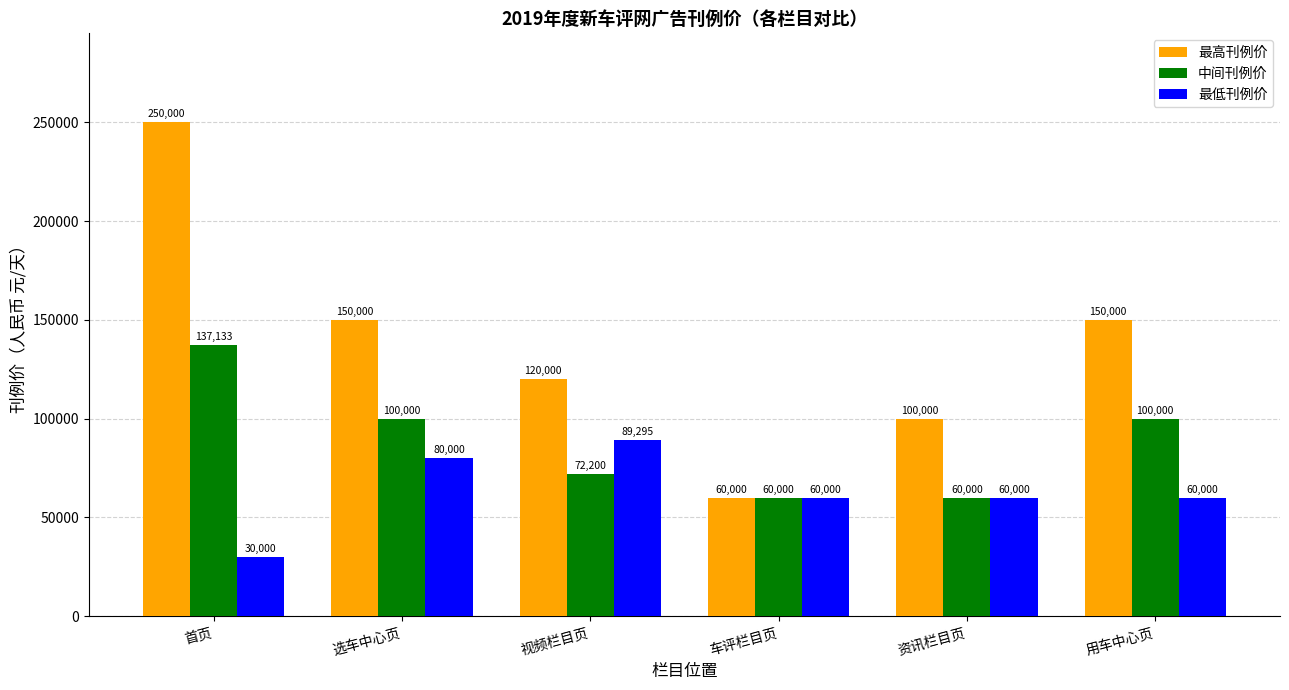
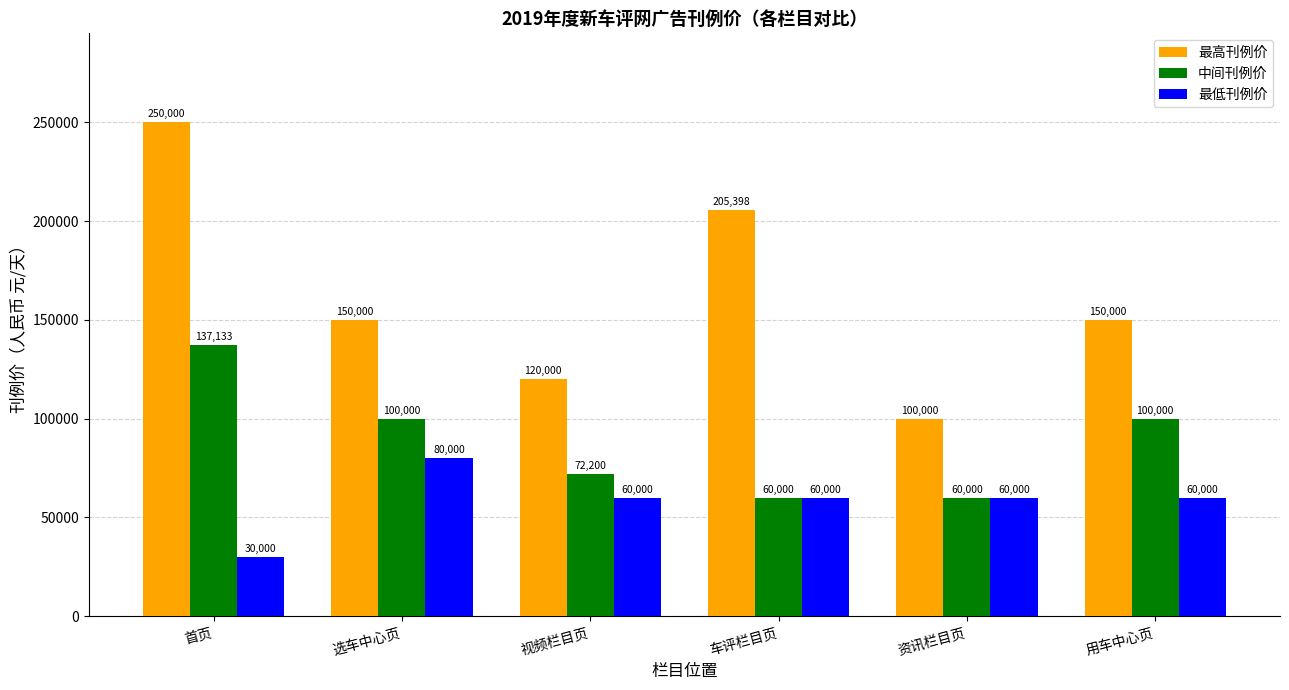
最低刊例价, 视频栏目页: 89,295 -> 60,000
最高刊例价, 车评栏目页: 60,000 -> 205,398
